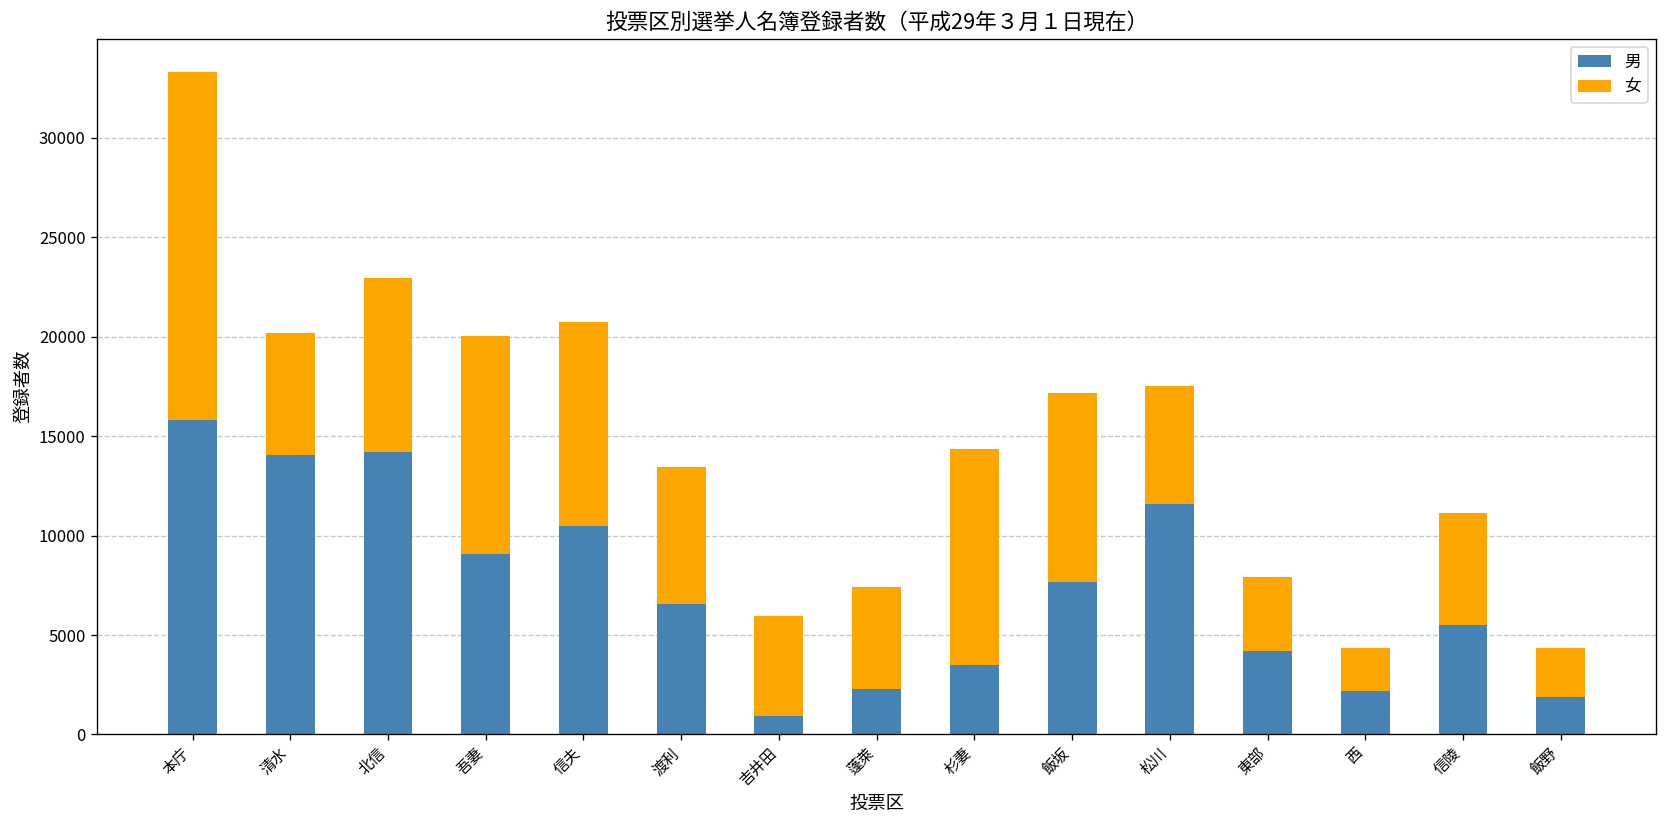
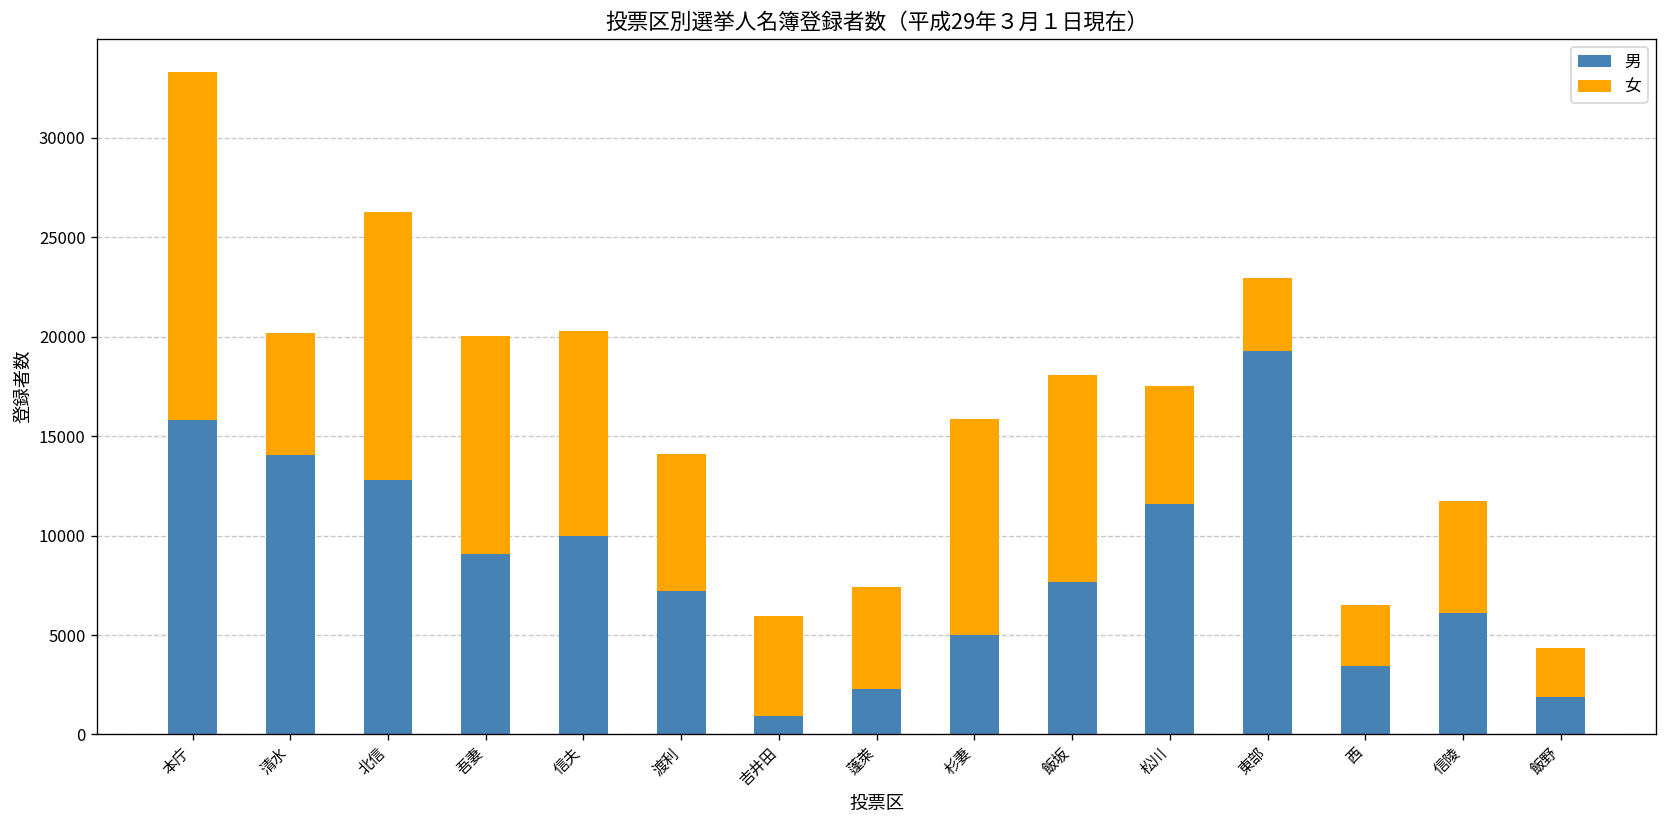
男, 北信: 14200 -> 12800
女, 北信: 8800 -> 13500
男, 信夫: 10500 -> 10000
男, 渡利: 6600 -> 7200
男, 杉妻: 3500 -> 5000
女, 飯坂: 9500 -> 10400
男, 東部: 4200 -> 19300
男, 西: 2200 -> 3400
女, 西: 2200 -> 3000
男, 信陵: 5500 -> 6100
